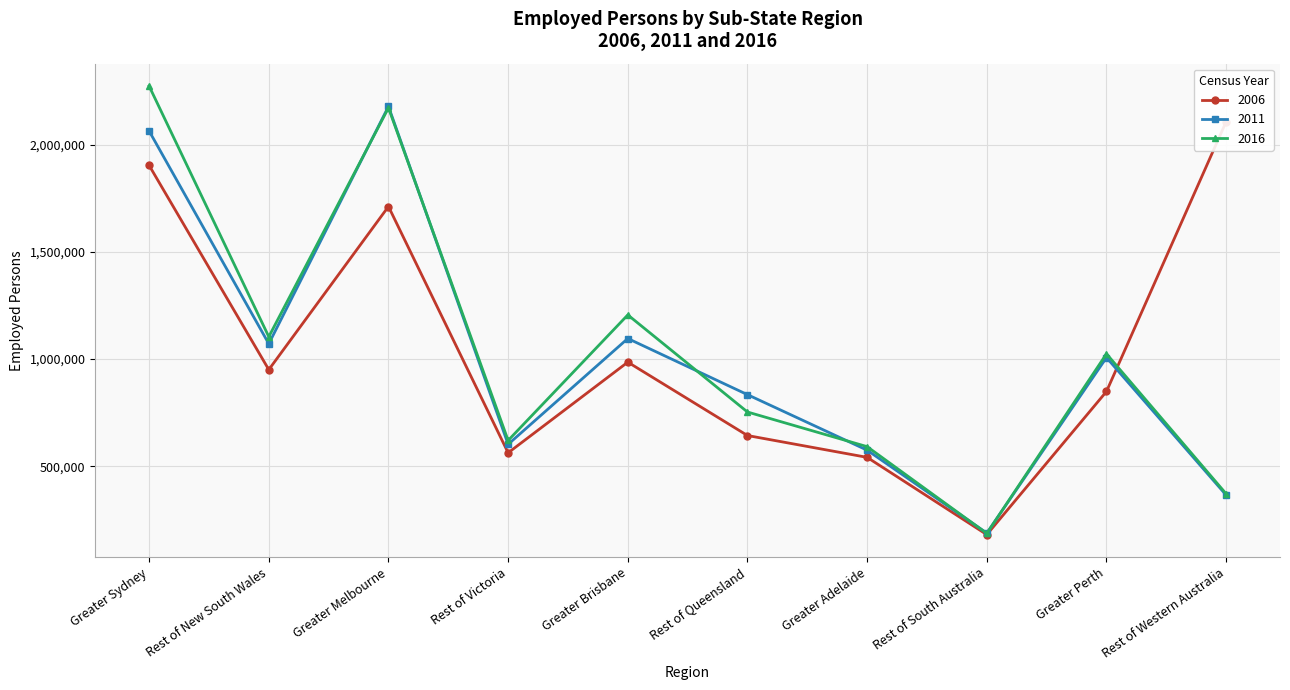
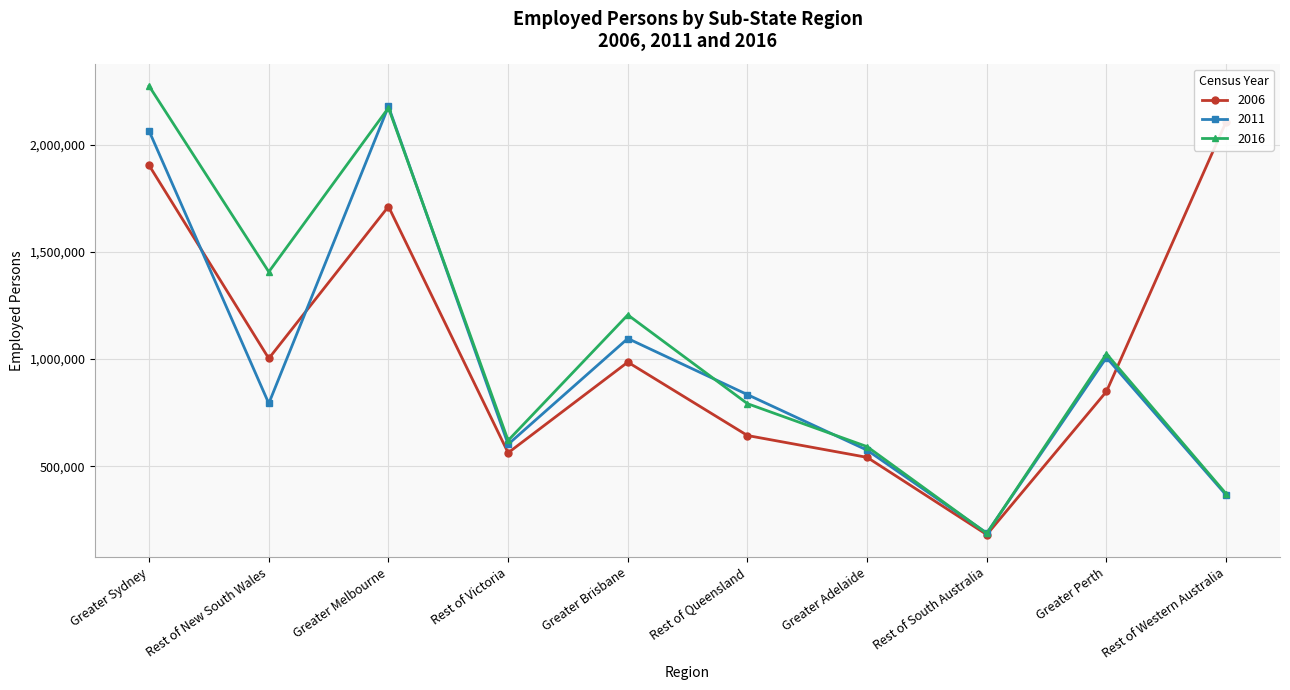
2006, Rest of New South Wales: 950,000 -> 1,000,000
2011, Rest of New South Wales: 1,070,000 -> 790,000
2016, Rest of New South Wales: 1,100,000 -> 1,410,000
2016, Rest of Queensland: 750,000 -> 790,000
